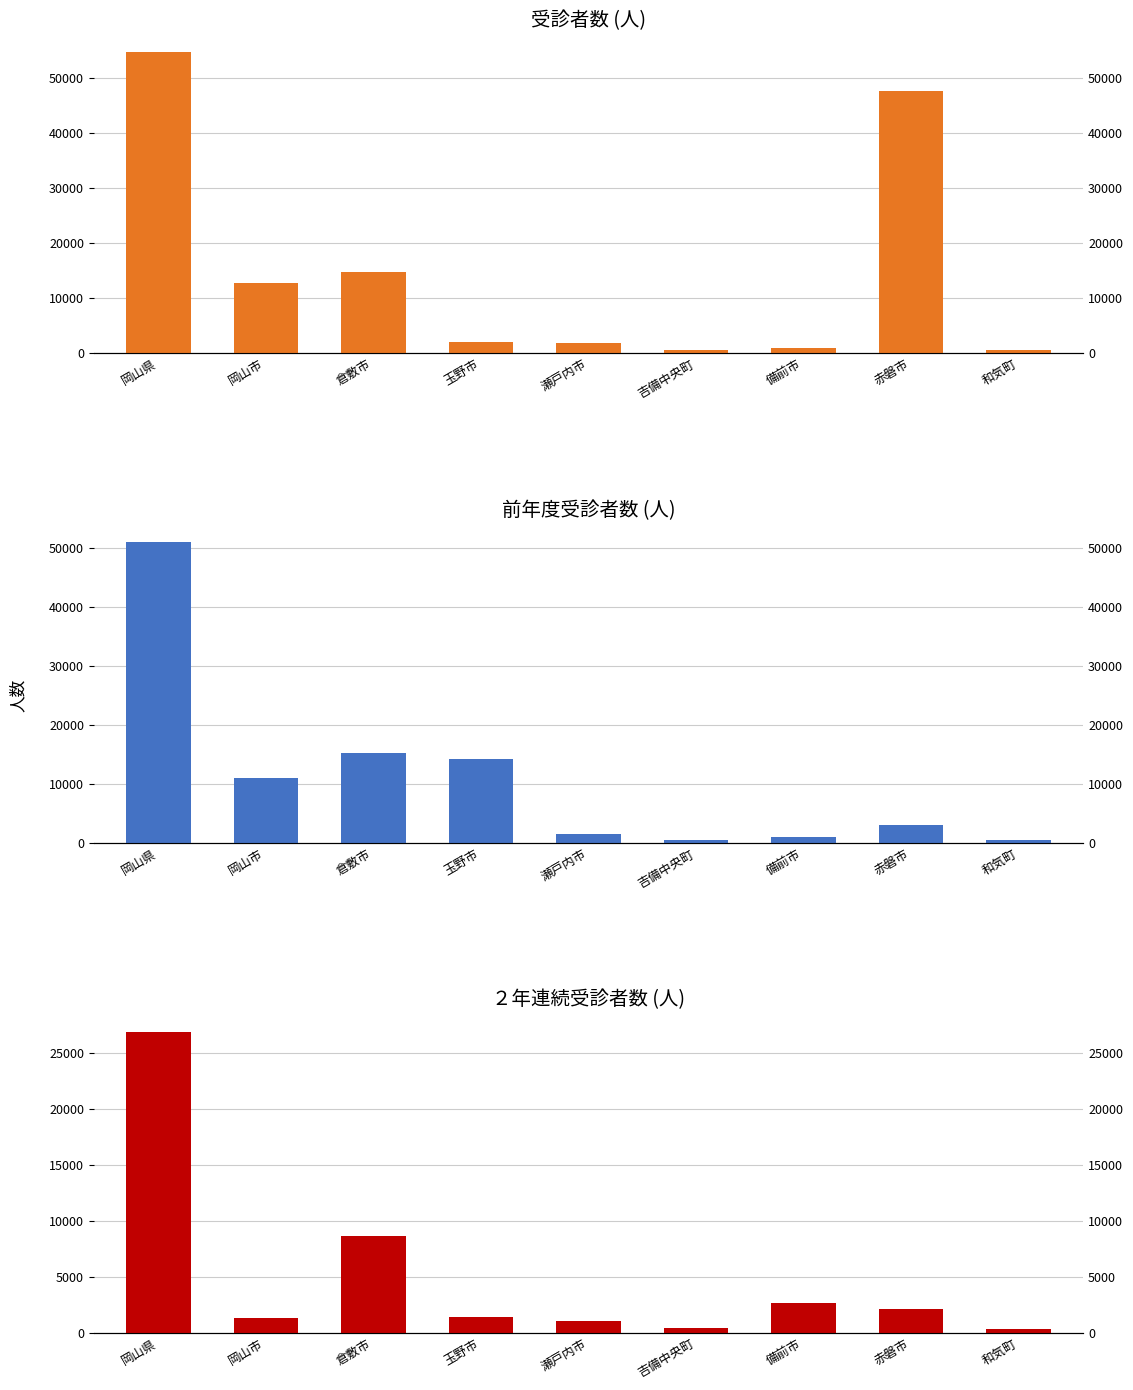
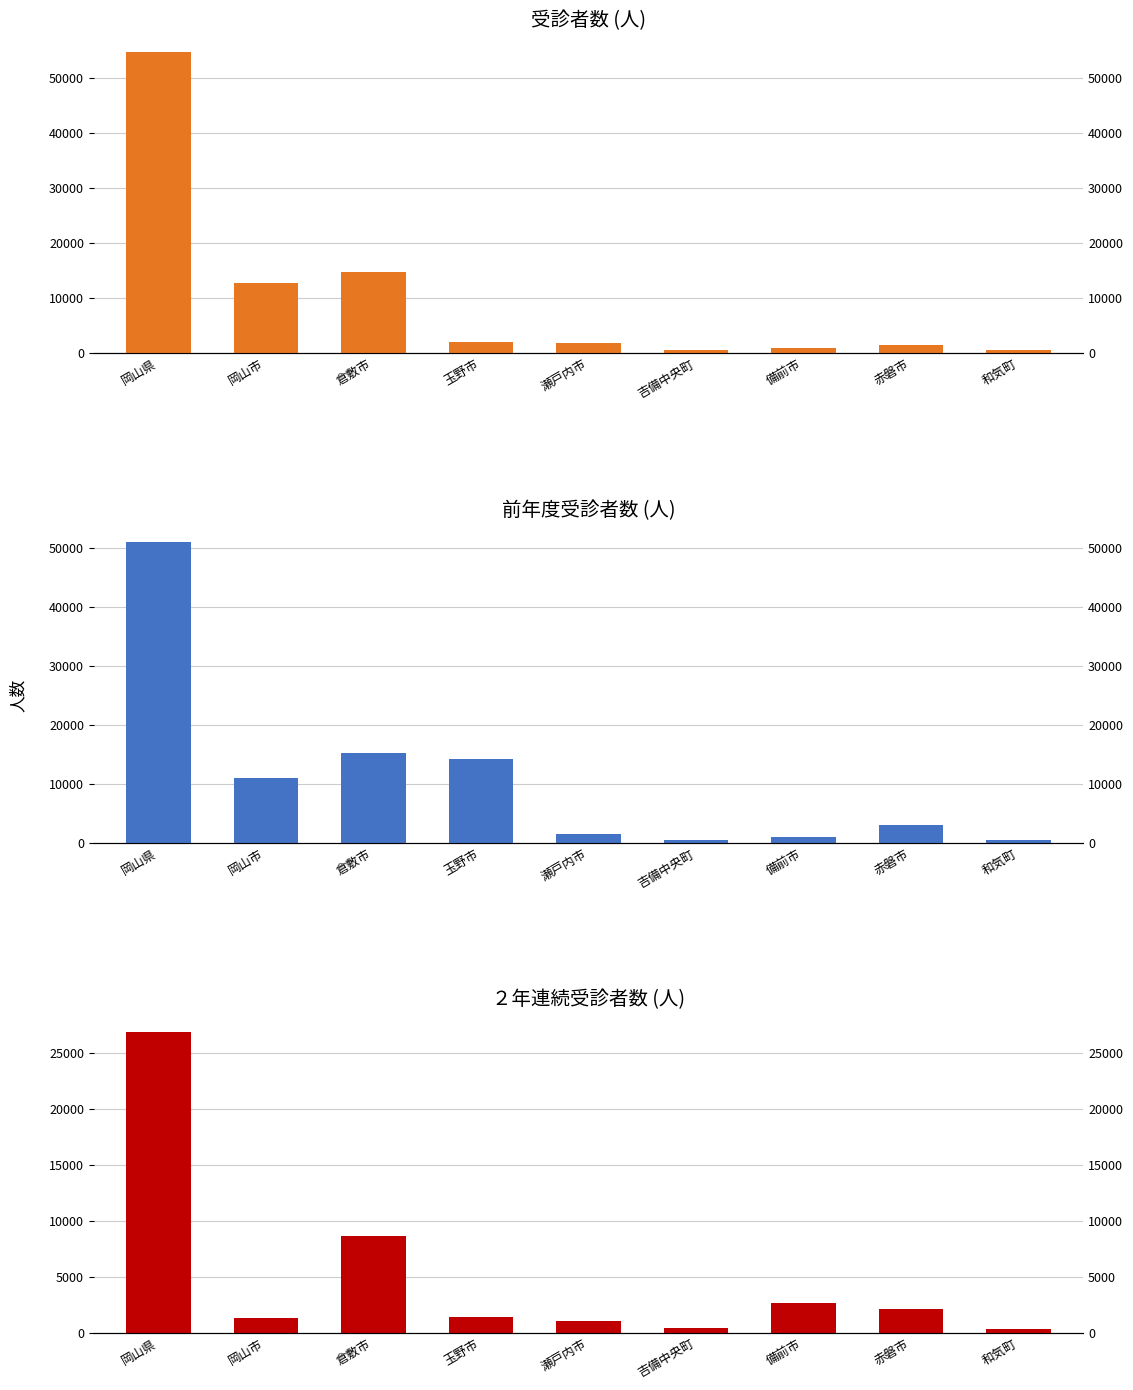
受診者数 (人), 赤磐市: 48000 -> 2000
